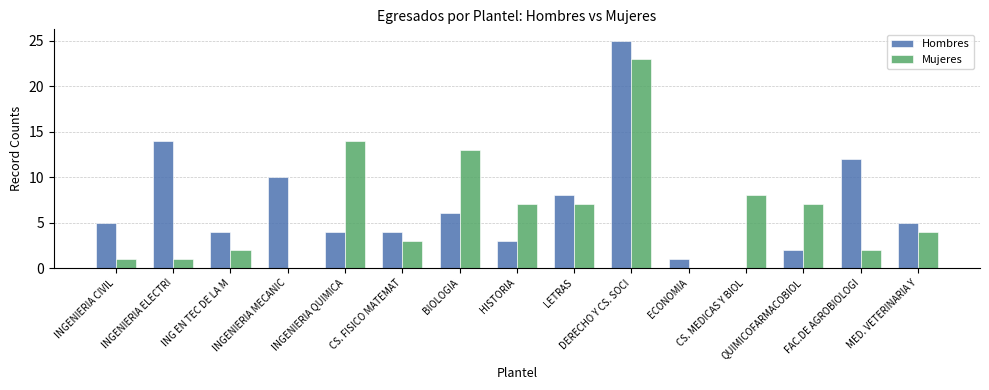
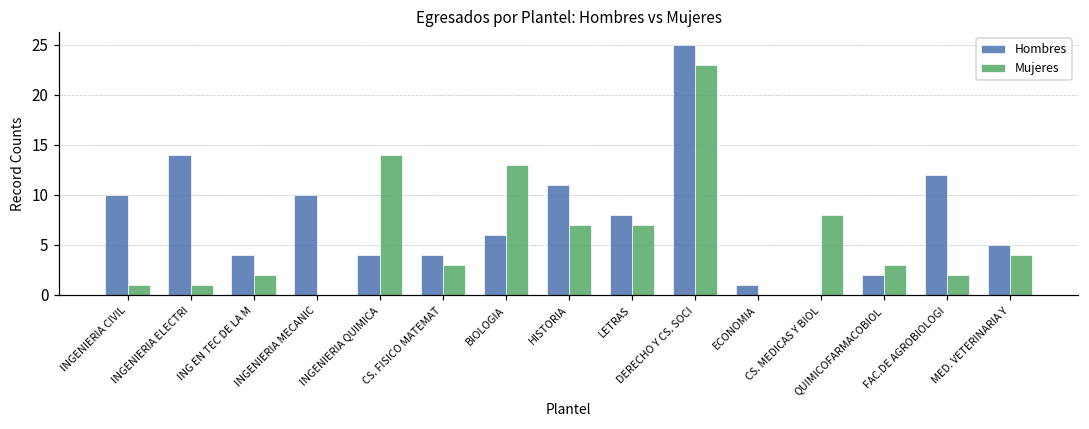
Hombres, INGENIERIA CIVIL: 5 -> 10
Hombres, HISTORIA: 3 -> 11
Mujeres, QUIMICOFARMACOBIOL: 7 -> 3
